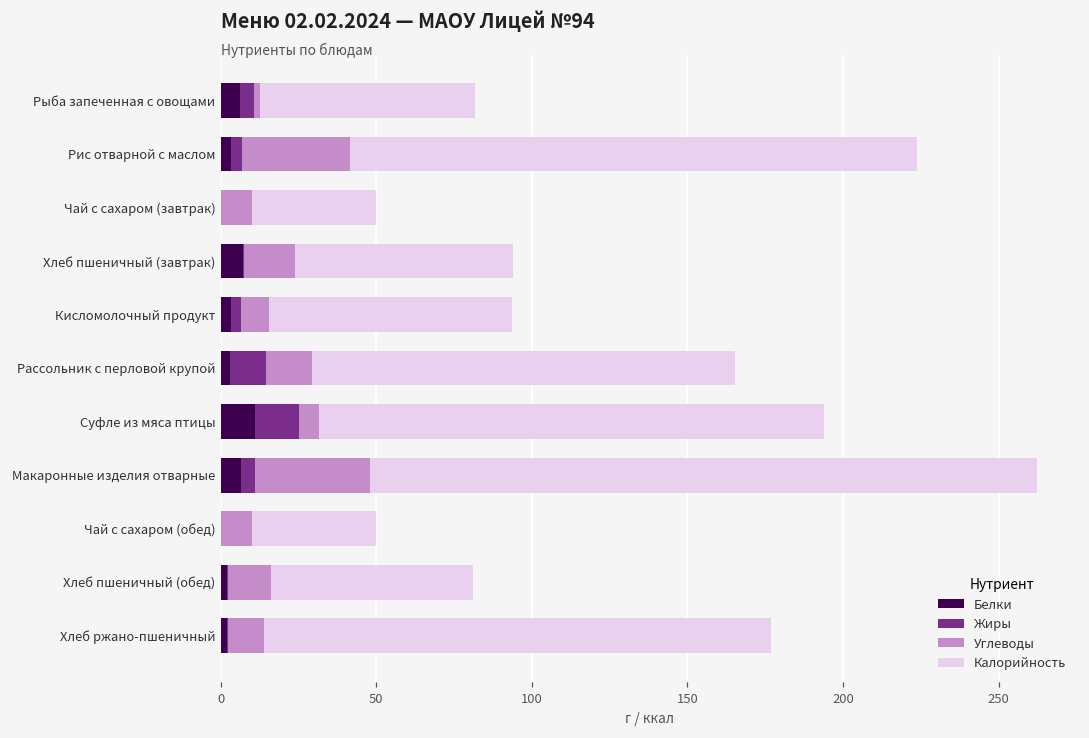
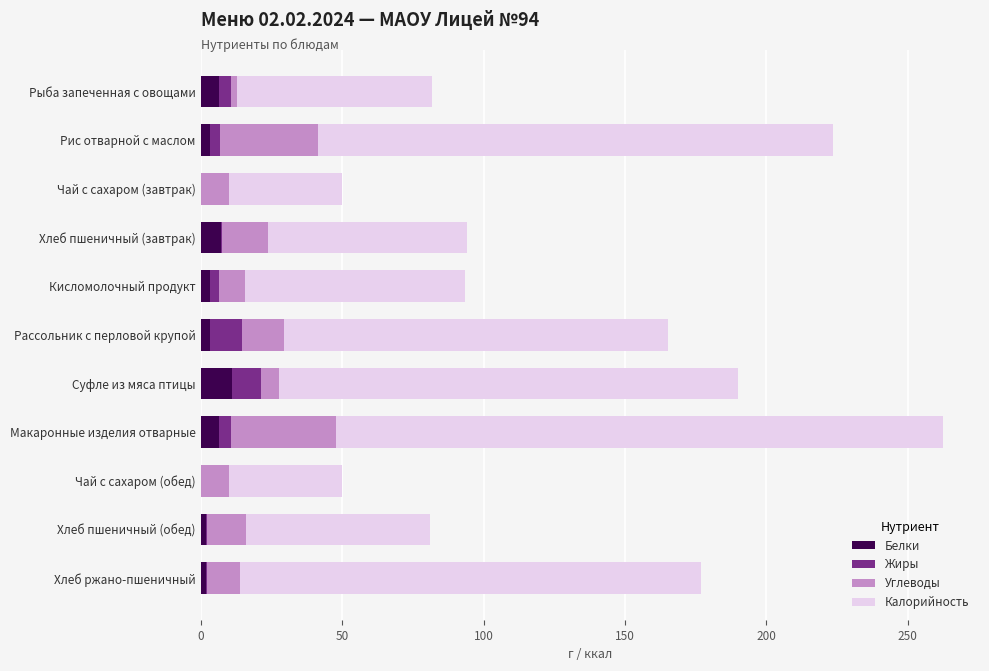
Жиры, Суфле из мяса птицы: 14 -> 10
